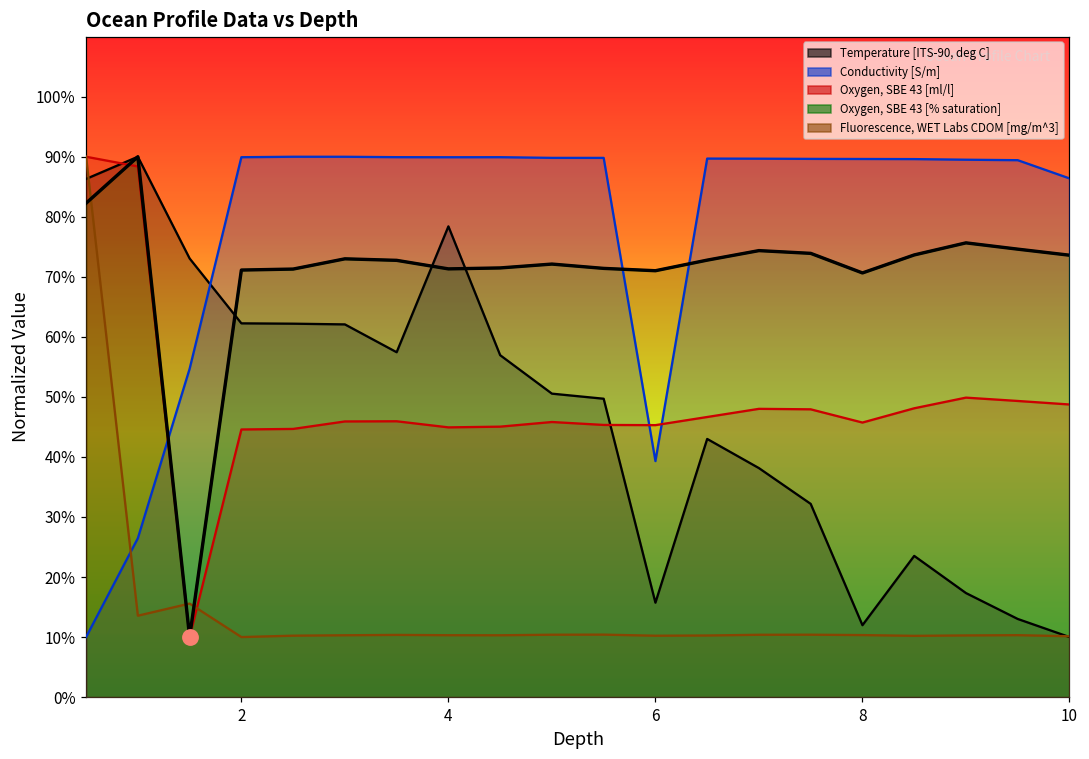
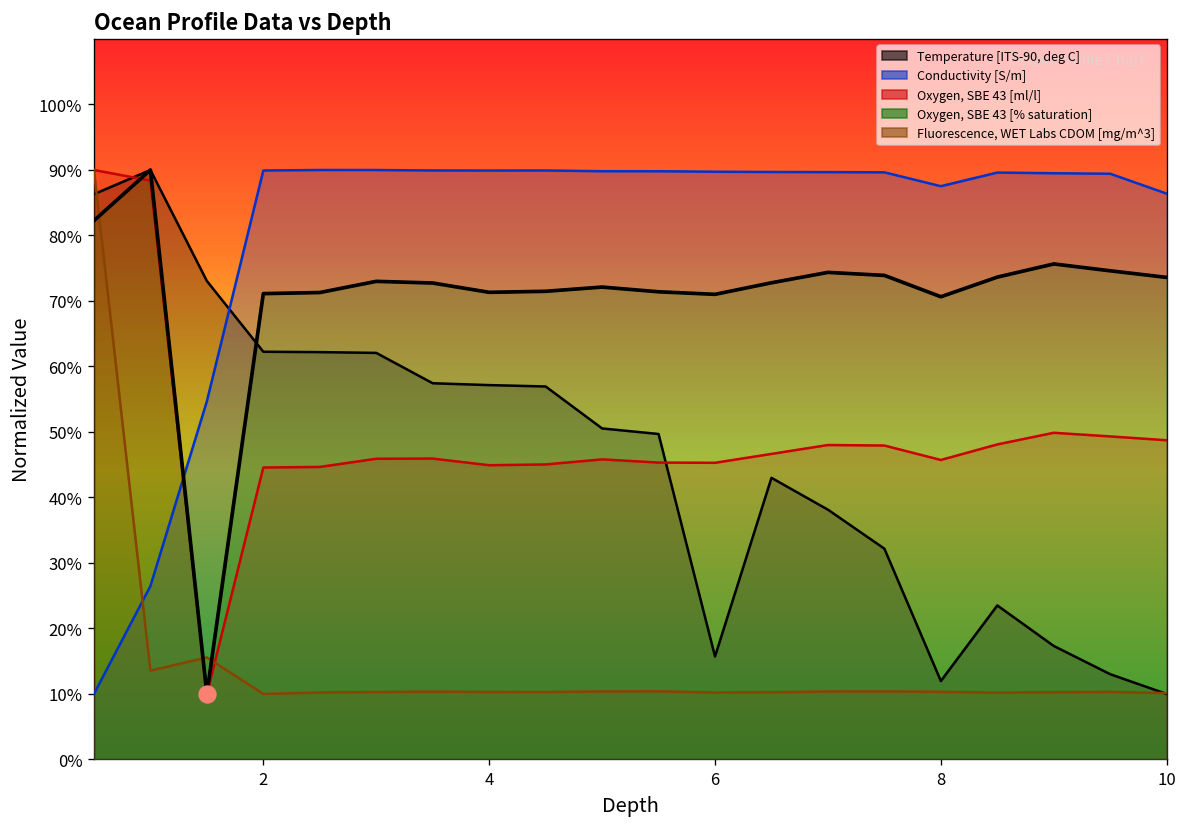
Temperature [ITS-90, deg C], 4: 78% -> 57%
Conductivity [S/m], 6: 39% -> 90%
Conductivity [S/m], 8: 90% -> 88%
